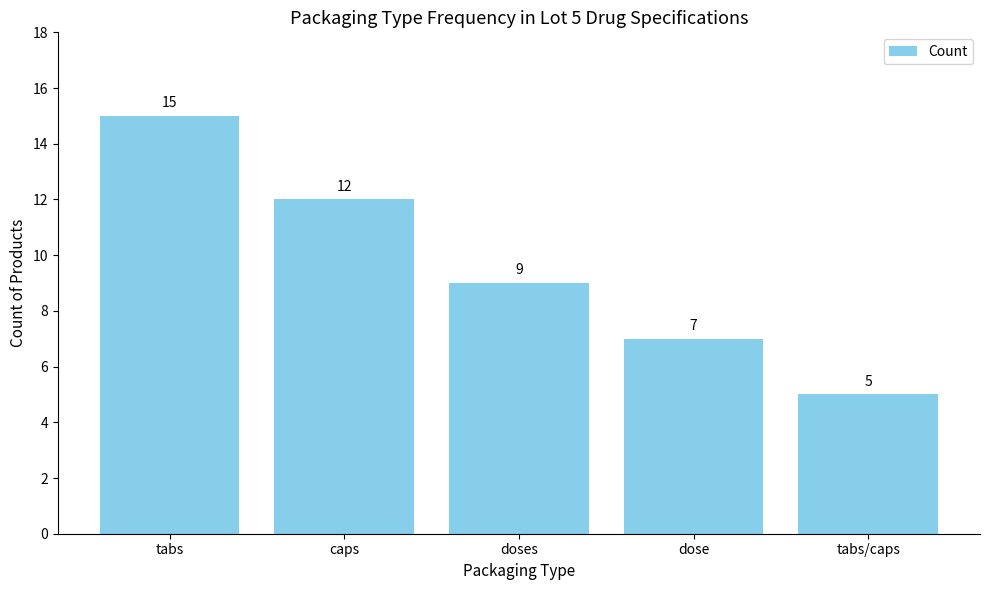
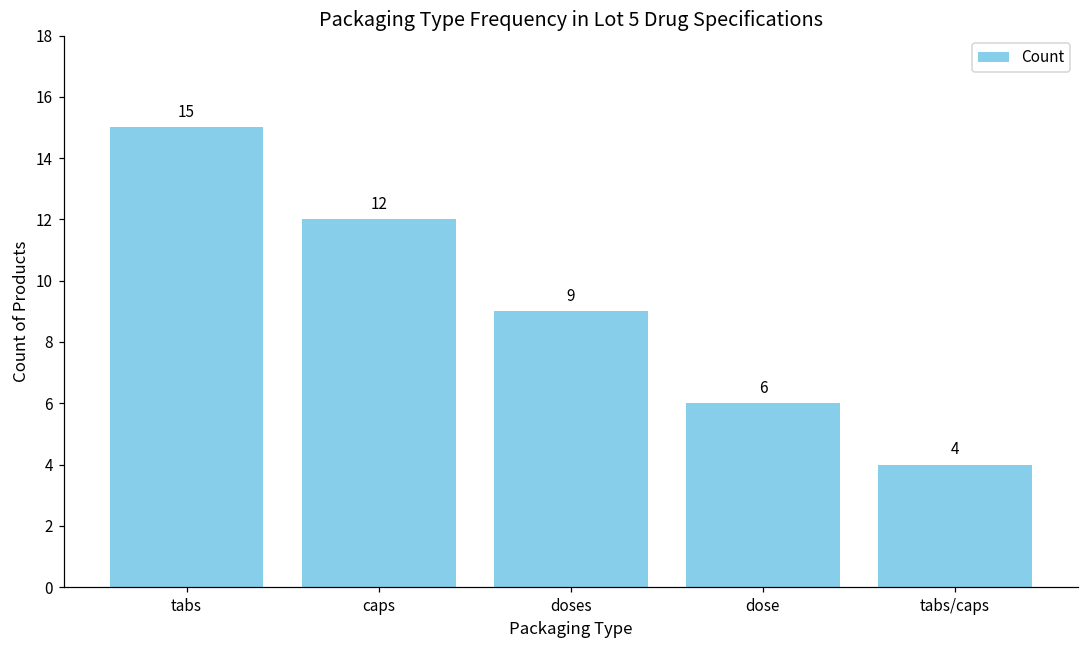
dose: 7 -> 6
tabs/caps: 5 -> 4
